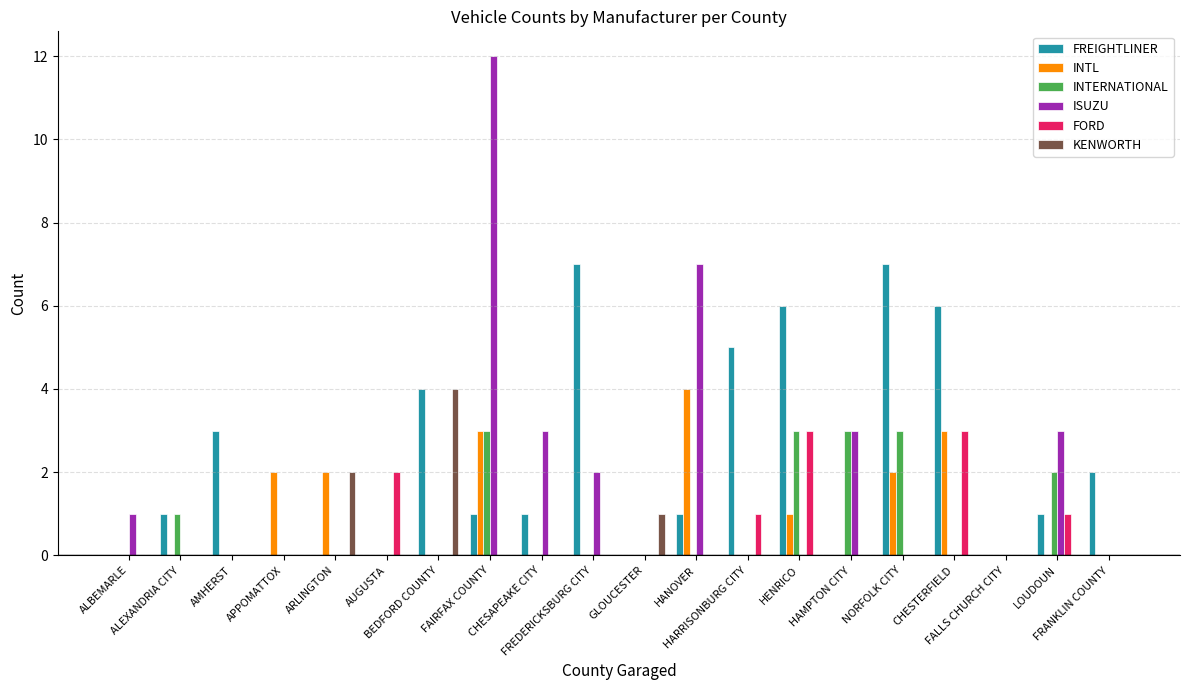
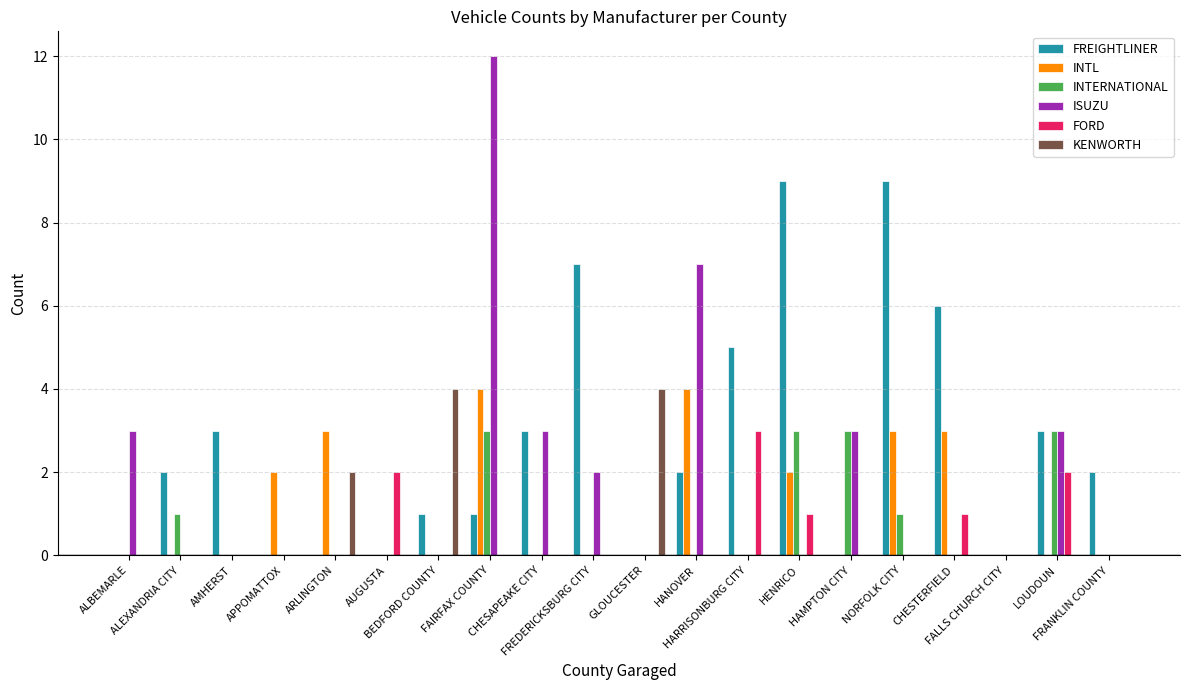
ISUZU, ALBEMARLE: 1 -> 3
FREIGHTLINER, ALEXANDRIA CITY: 1 -> 2
INTL, ARLINGTON: 2 -> 3
FREIGHTLINER, BEDFORD COUNTY: 4 -> 1
INTL, FAIRFAX COUNTY: 3 -> 4
FREIGHTLINER, CHESAPEAKE CITY: 1 -> 3
KENWORTH, GLOUCESTER: 1 -> 4
FREIGHTLINER, HANOVER: 1 -> 2
FORD, HARRISONBURG CITY: 1 -> 3
FREIGHTLINER, HENRICO: 6 -> 9
INTL, HENRICO: 1 -> 2
FORD, HENRICO: 3 -> 1
FREIGHTLINER, NORFOLK CITY: 7 -> 9
INTL, NORFOLK CITY: 2 -> 3
INTERNATIONAL, NORFOLK CITY: 3 -> 1
FORD, CHESTERFIELD: 3 -> 1
FREIGHTLINER, LOUDOUN: 1 -> 3
INTERNATIONAL, LOUDOUN: 2 -> 3
FORD, LOUDOUN: 1 -> 2
